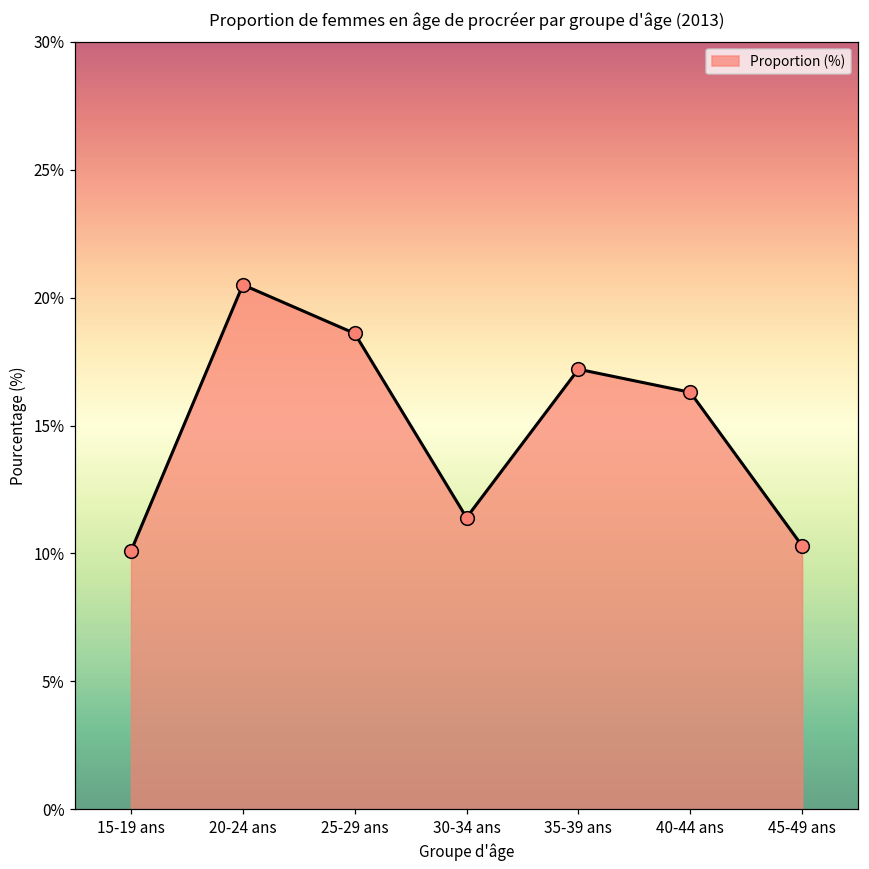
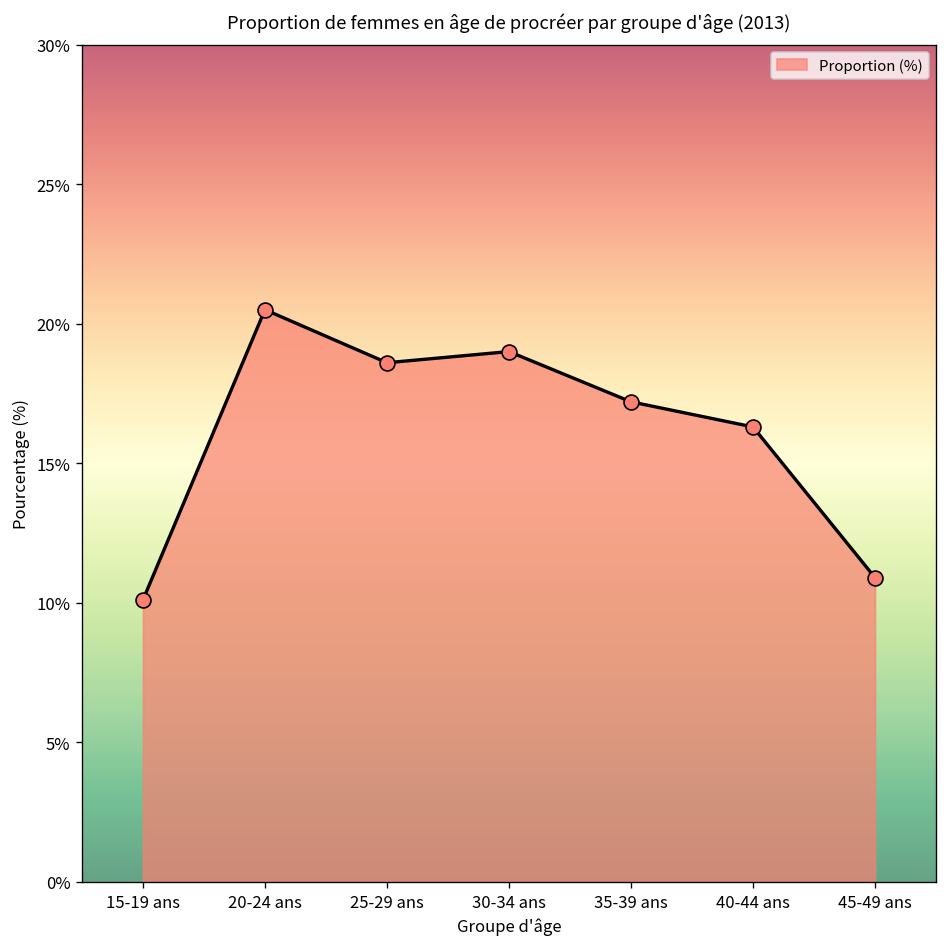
30-34 ans: 11.4% -> 19.0%
45-49 ans: 10.3% -> 10.9%
